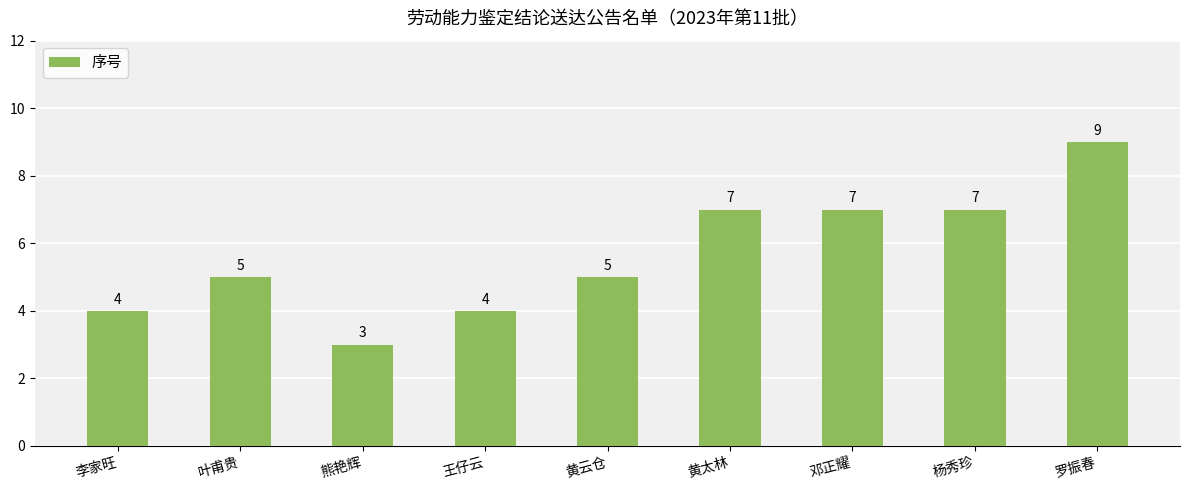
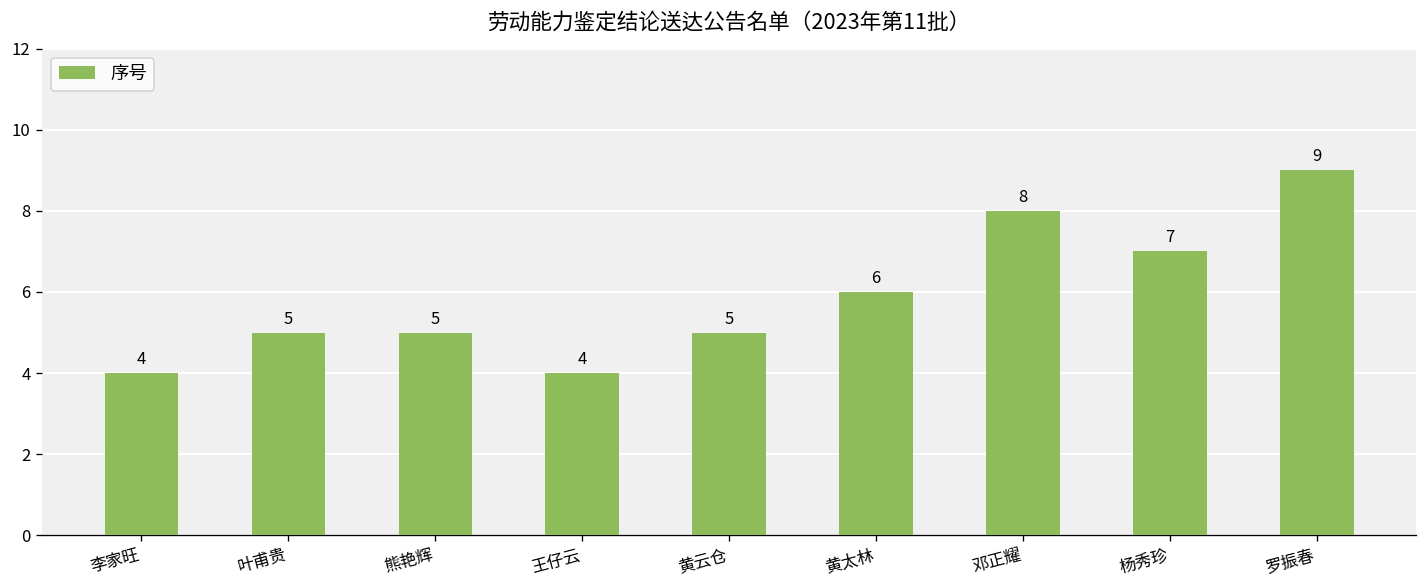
熊艳辉: 3 -> 5
黄太林: 7 -> 6
邓正耀: 7 -> 8
